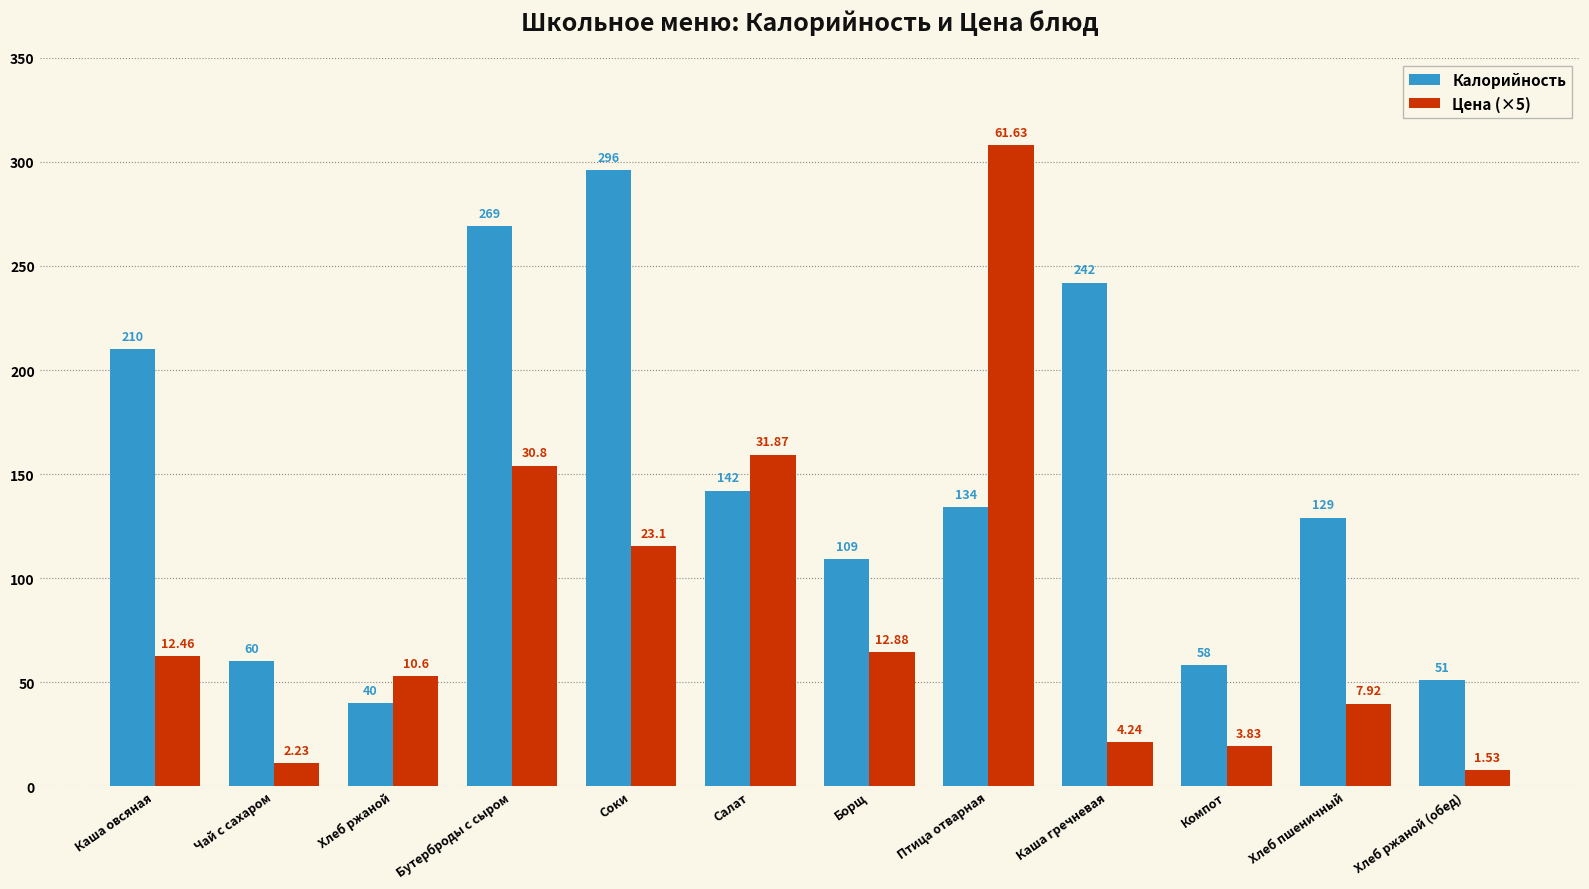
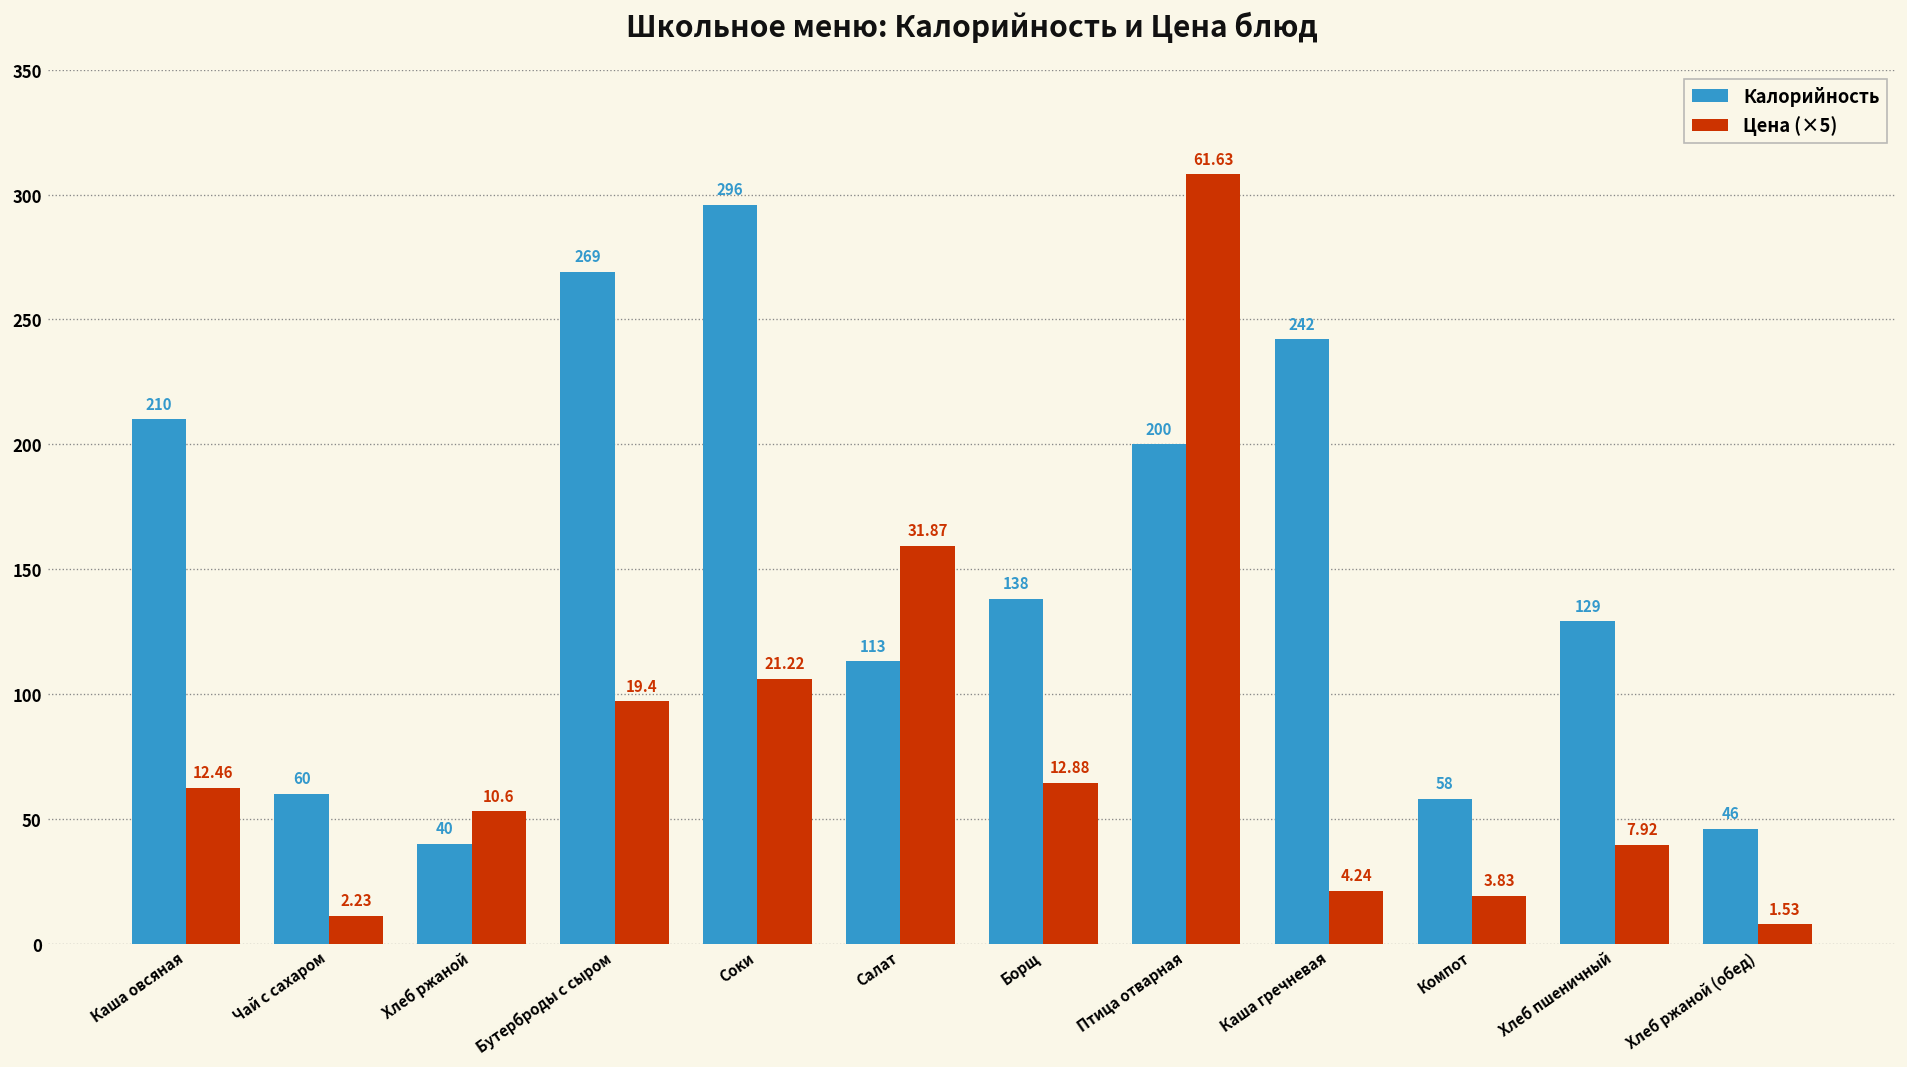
Цена (×5), Бутерброды с сыром: 30.8 -> 19.4
Цена (×5), Соки: 23.1 -> 21.22
Калорийность, Салат: 142 -> 113
Калорийность, Борщ: 109 -> 138
Калорийность, Птица отварная: 134 -> 200
Калорийность, Хлеб ржаной (обед): 51 -> 46
